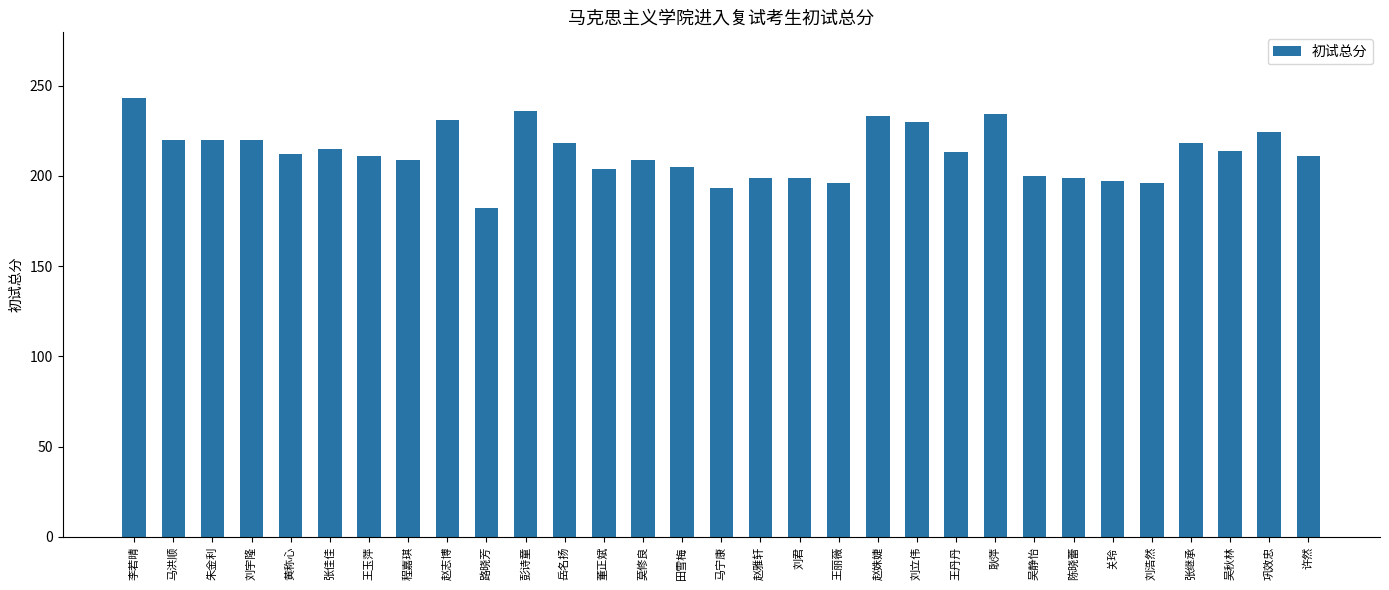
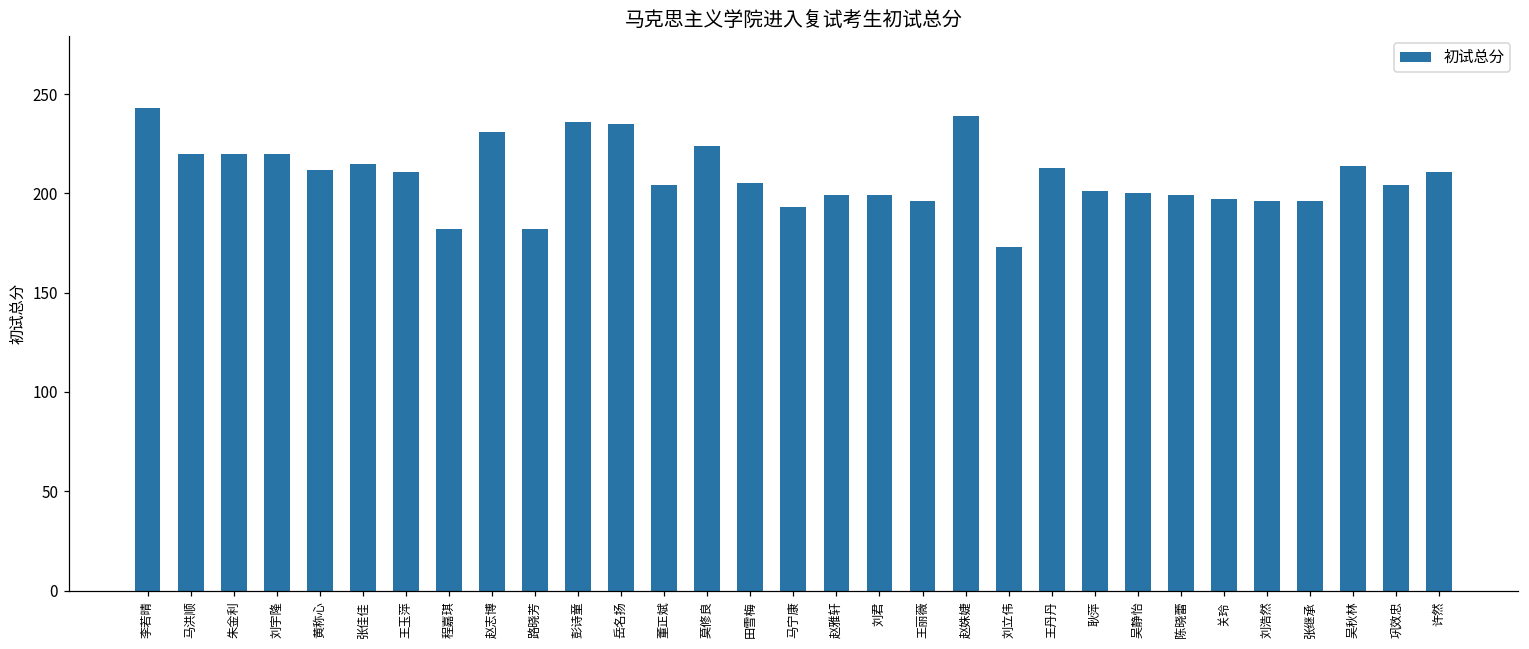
程嘉琪: 209 -> 182
岳名扬: 218 -> 235
莫修良: 209 -> 224
赵姝婕: 233 -> 239
刘立伟: 230 -> 173
耿萍: 234 -> 201
张继承: 218 -> 196
巩效忠: 224 -> 204
